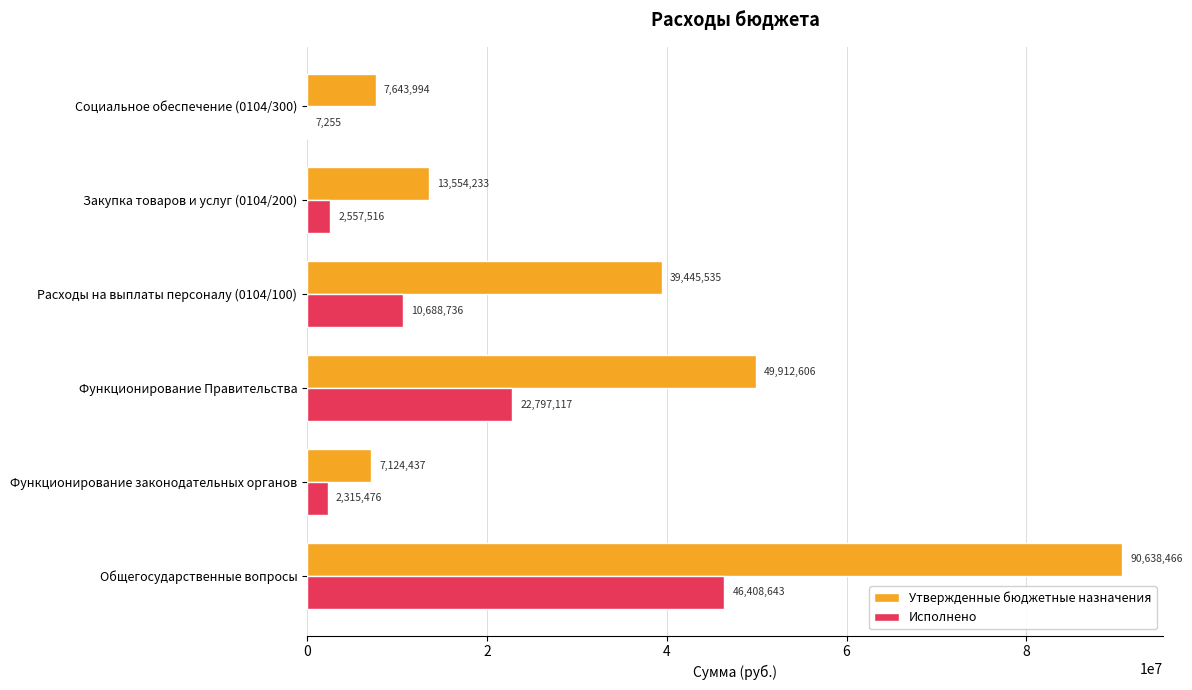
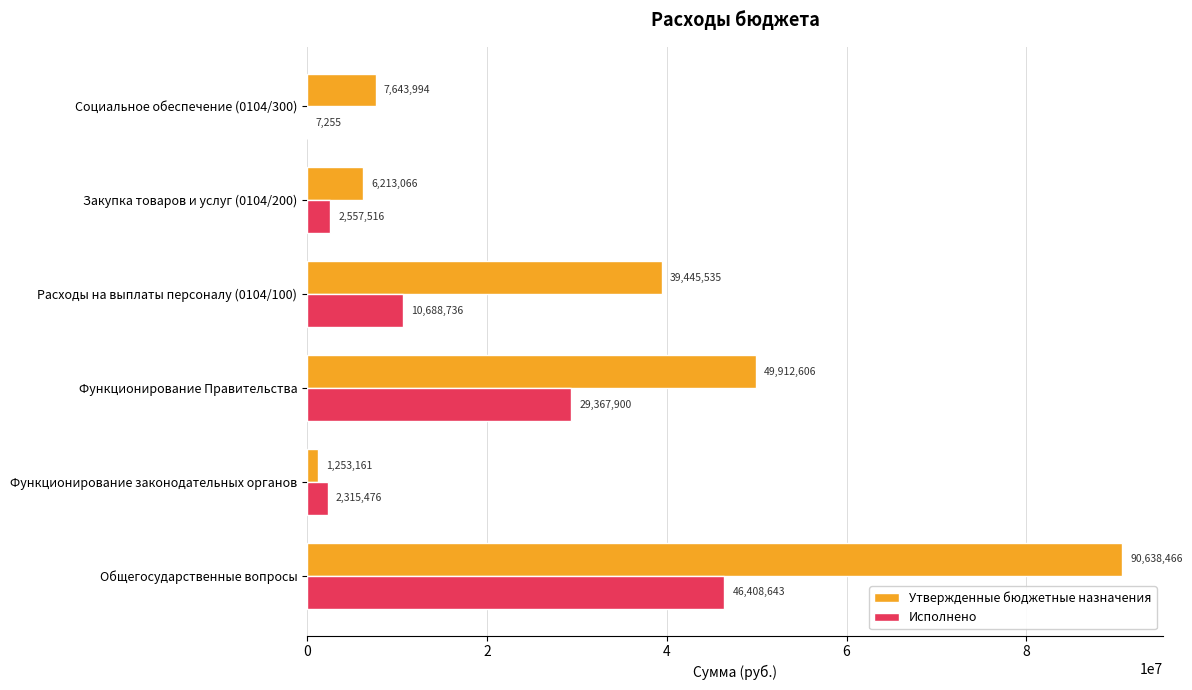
Утвержденные бюджетные назначения, Закупка товаров и услуг (0104/200): 13,554,233 -> 6,213,066
Исполнено, Функционирование Правительства: 22,797,117 -> 29,367,900
Утвержденные бюджетные назначения, Функционирование законодательных органов: 7,124,437 -> 1,253,161
